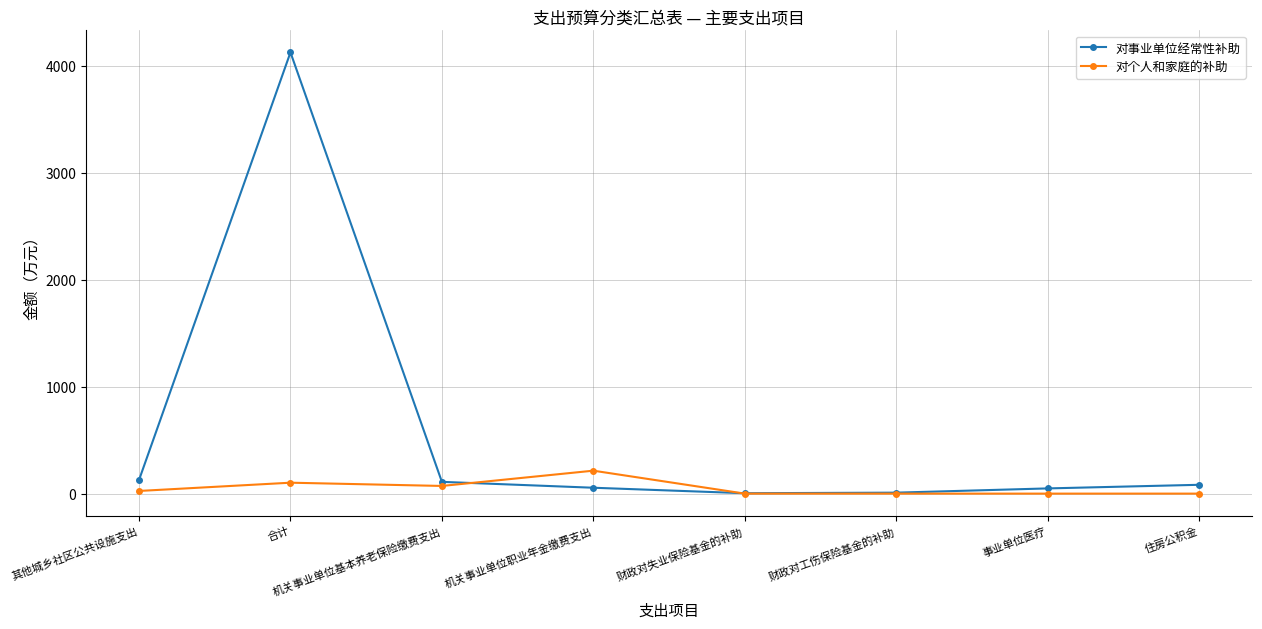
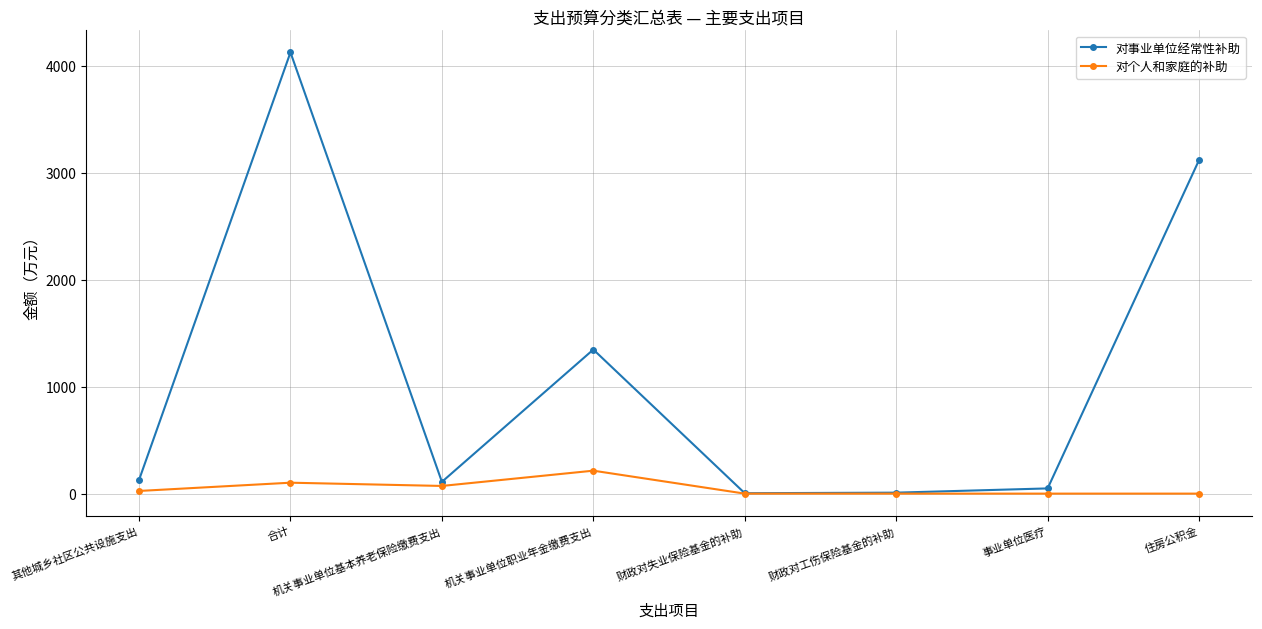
对事业单位经常性补助, 机关事业单位职业年金缴费支出: 50 -> 1350
对事业单位经常性补助, 住房公积金: 80 -> 3120
